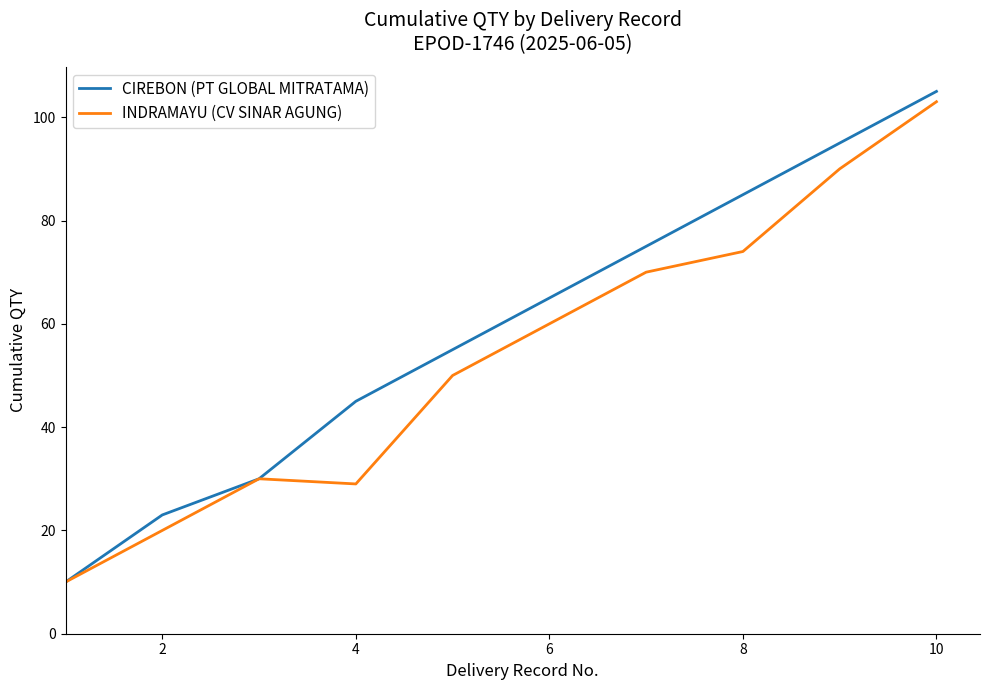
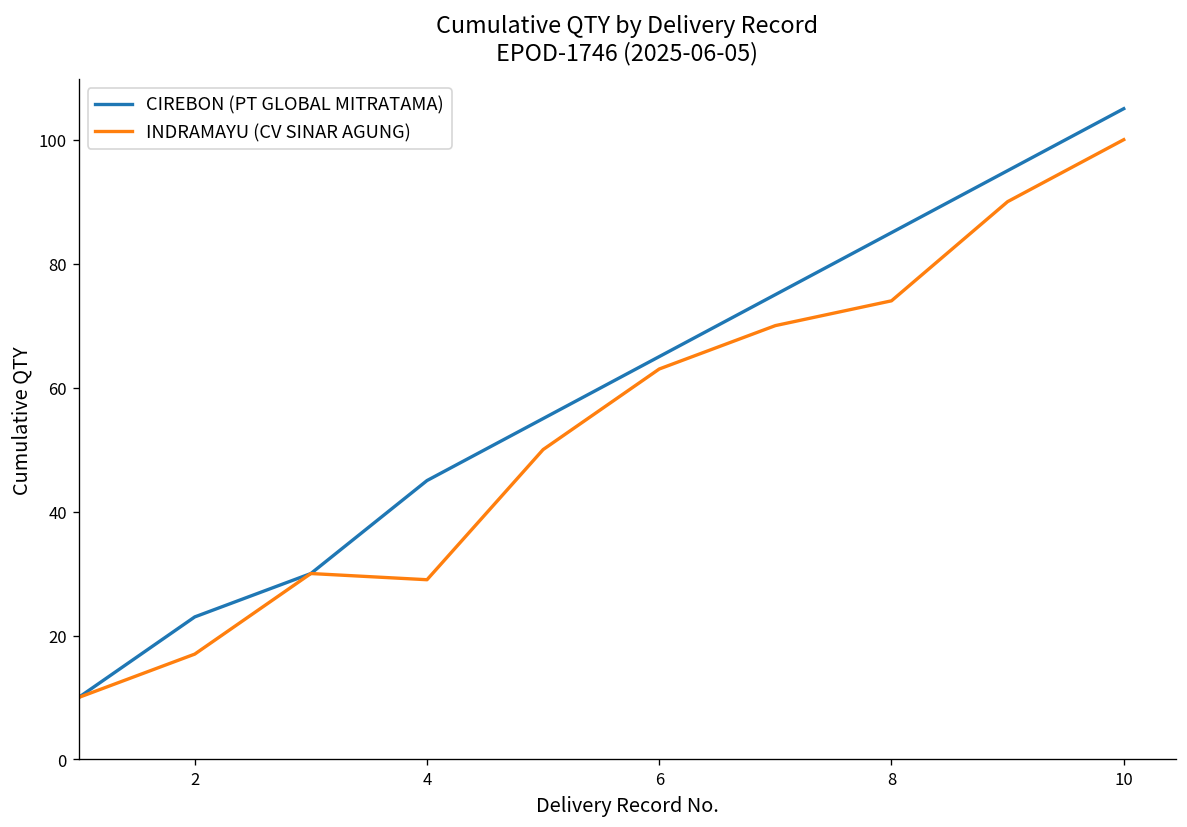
INDRAMAYU (CV SINAR AGUNG), 2: 20 -> 17
INDRAMAYU (CV SINAR AGUNG), 6: 60 -> 63
INDRAMAYU (CV SINAR AGUNG), 10: 103 -> 100
